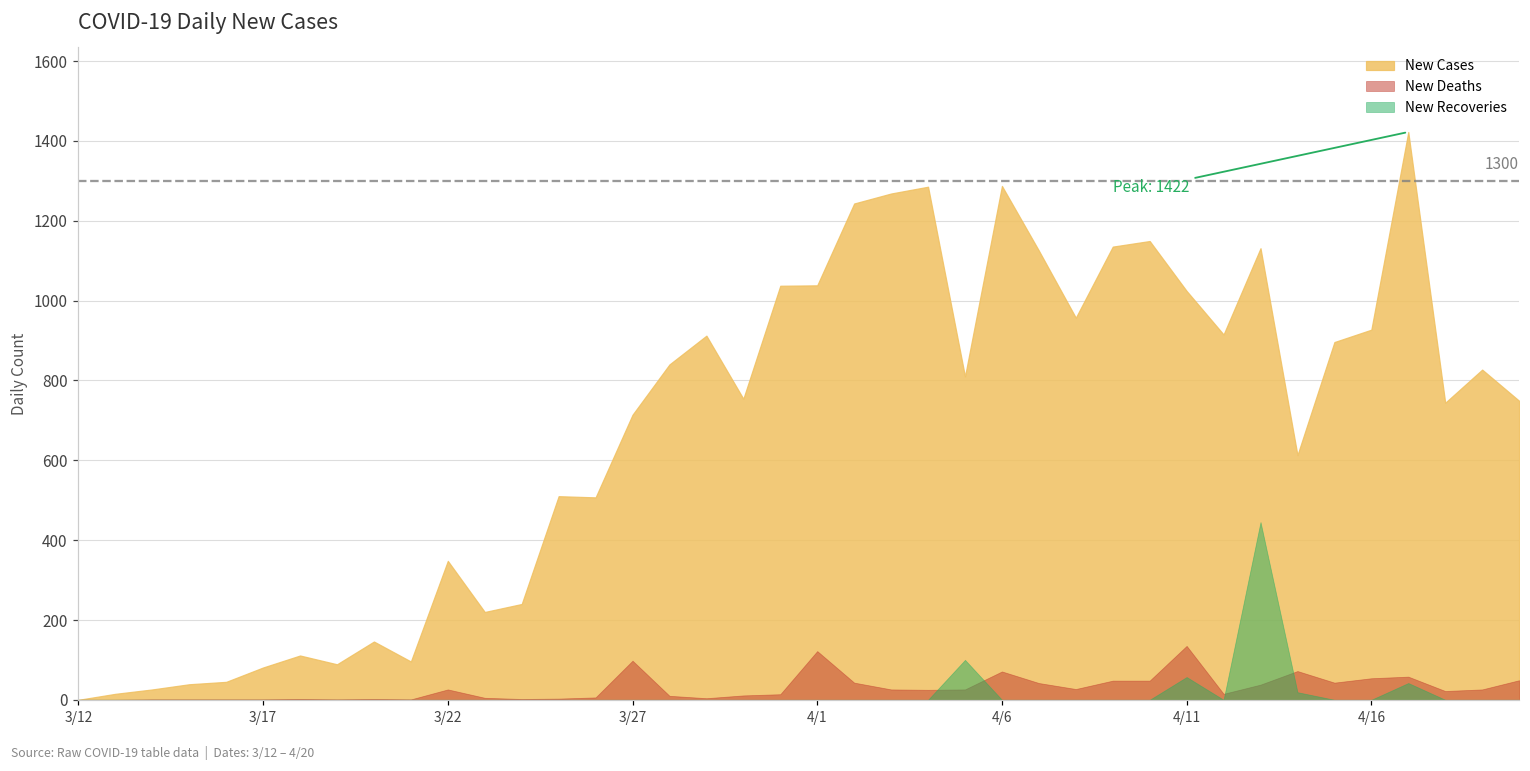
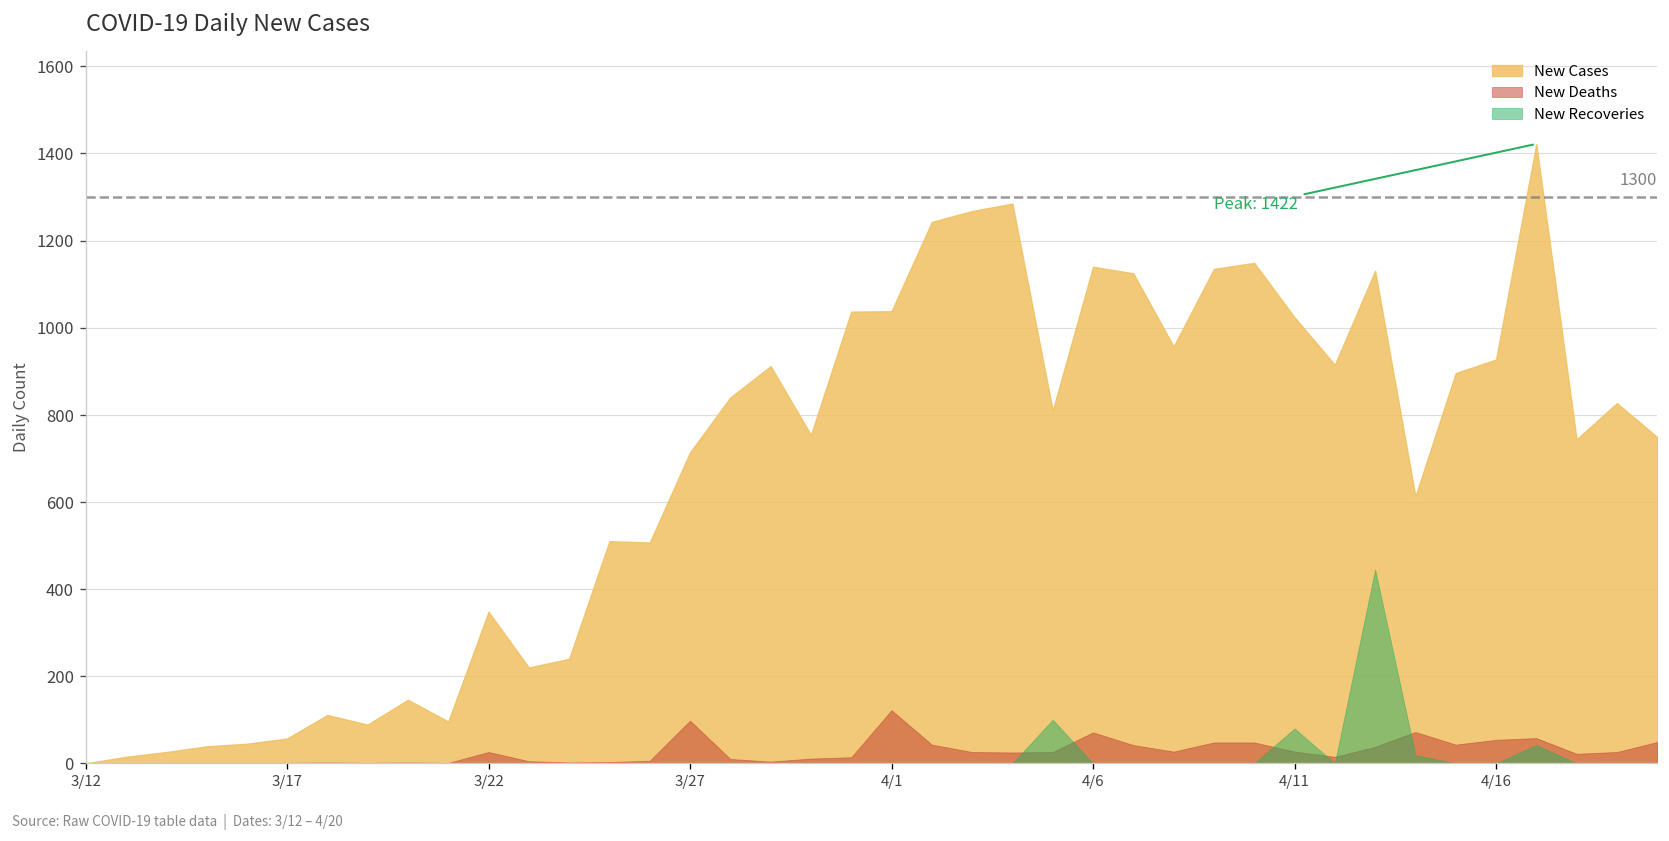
New Cases, 3/17: 80 -> 60
New Cases, 4/6: 1290 -> 1140
New Deaths, 4/11: 140 -> 30
New Recoveries, 4/11: 60 -> 80
